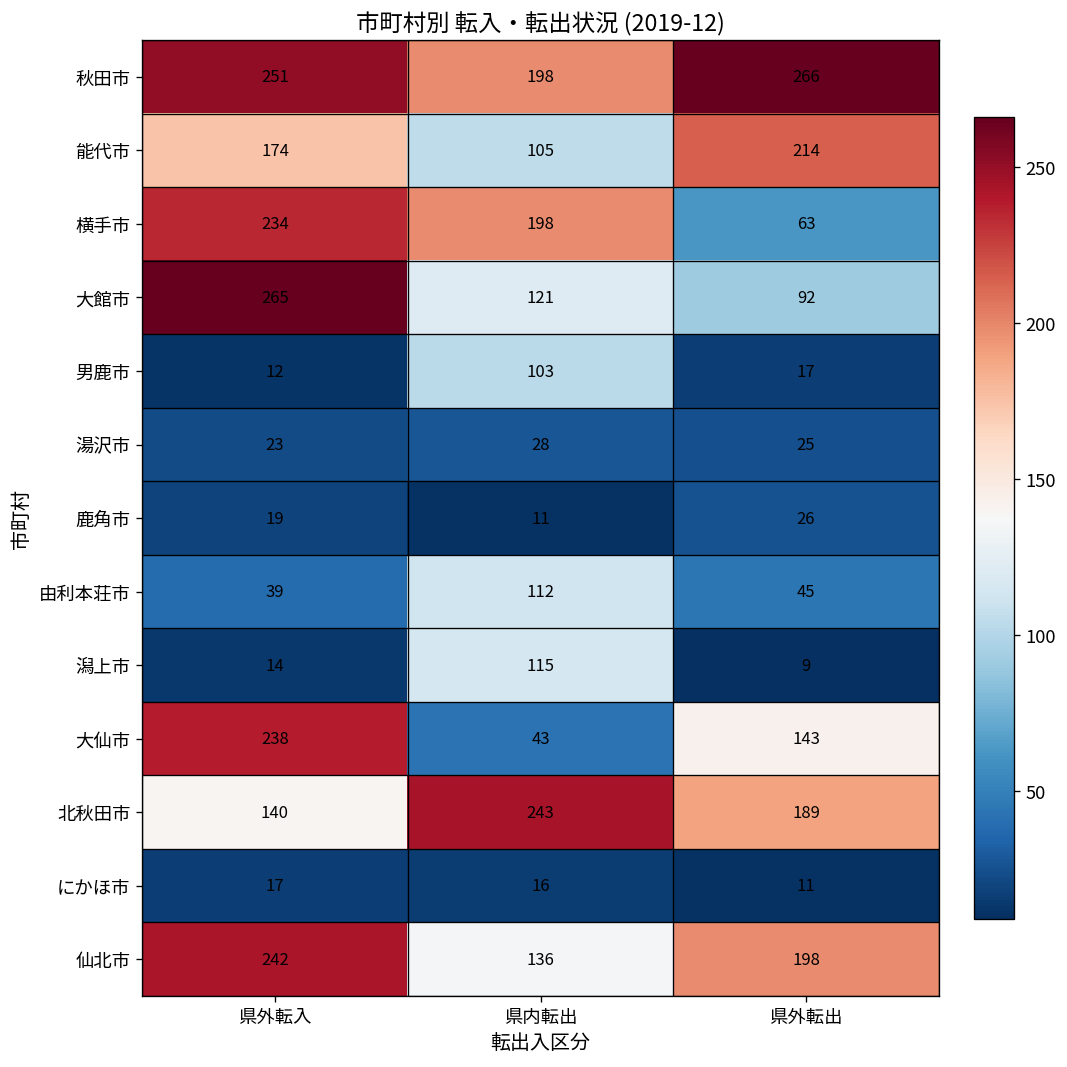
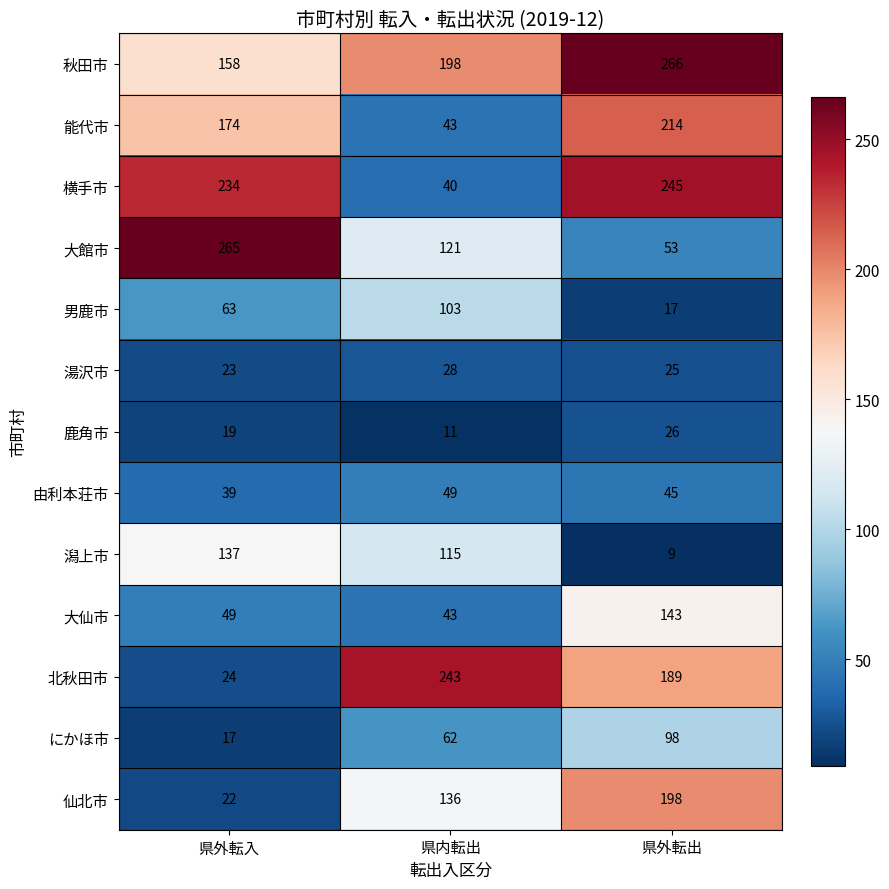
秋田市, 県外転入: 251 -> 158
能代市, 県内転出: 105 -> 43
横手市, 県内転出: 198 -> 40
横手市, 県外転出: 63 -> 245
大館市, 県外転出: 92 -> 53
男鹿市, 県外転入: 12 -> 63
由利本荘市, 県内転出: 112 -> 49
潟上市, 県外転入: 14 -> 137
大仙市, 県外転入: 238 -> 49
北秋田市, 県外転入: 140 -> 24
にかほ市, 県内転出: 16 -> 62
にかほ市, 県外転出: 11 -> 98
仙北市, 県外転入: 242 -> 22
